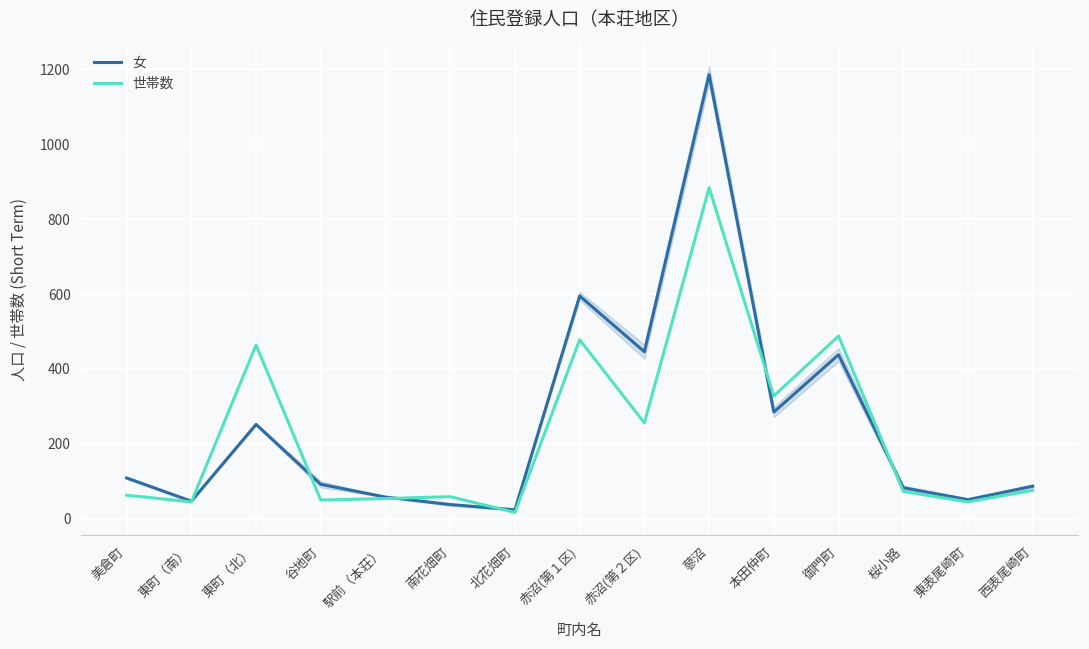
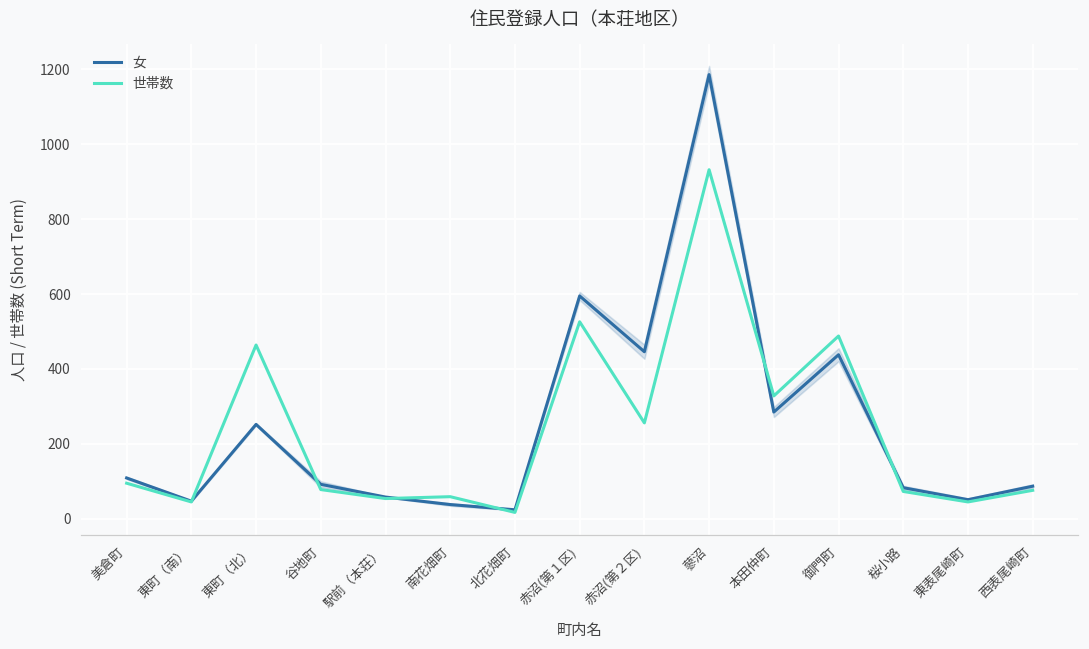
世帯数, 美倉町: 60 -> 100
世帯数, 谷地町: 50 -> 80
世帯数, 赤沼(第１区): 480 -> 530
世帯数, 蓼沼: 880 -> 930
